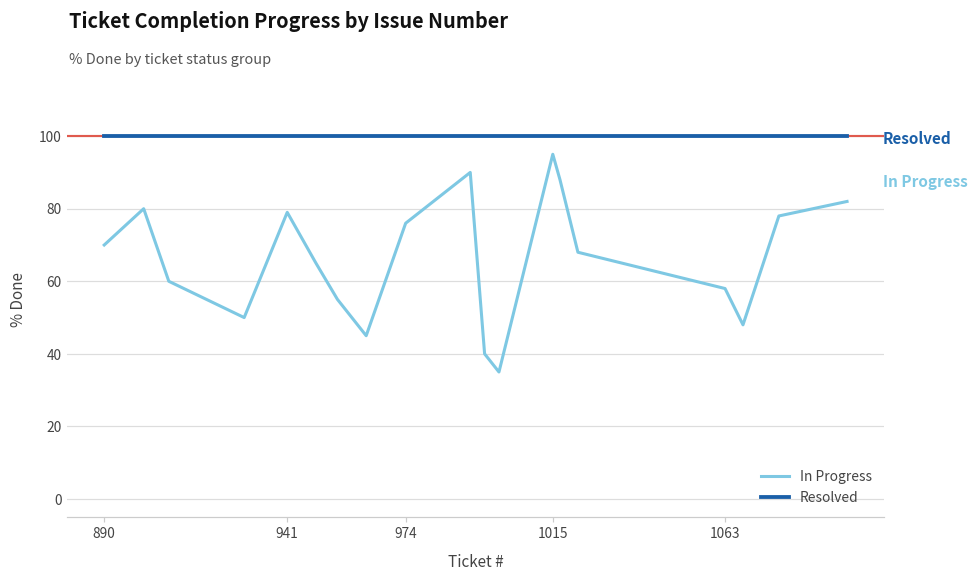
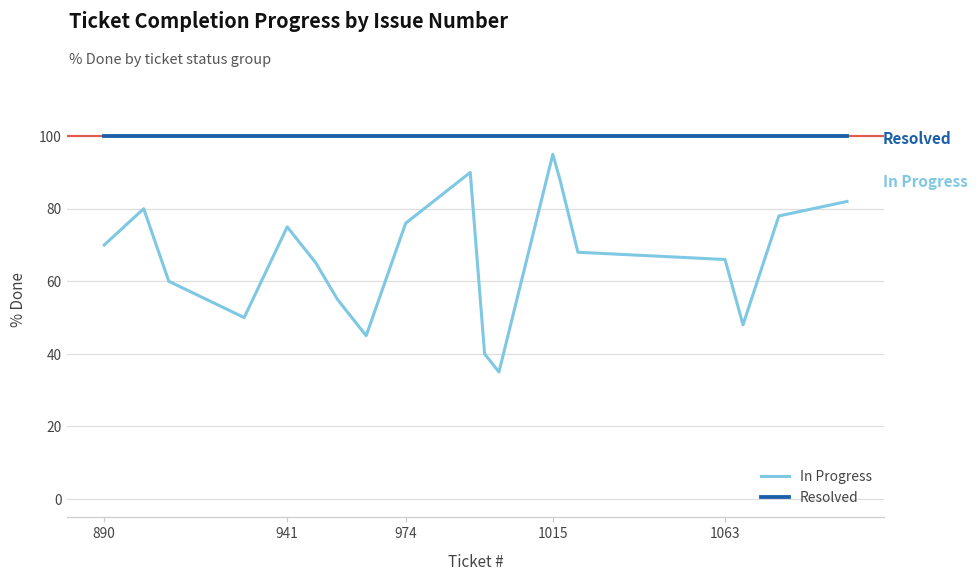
In Progress, 941: 79 -> 75
In Progress, 1063: 58 -> 66
